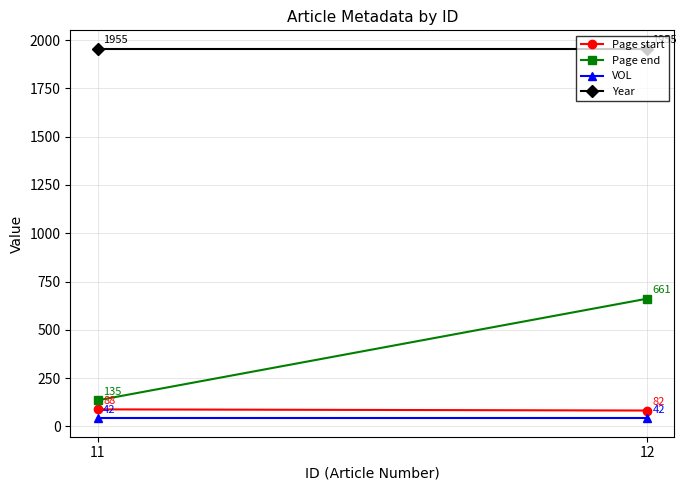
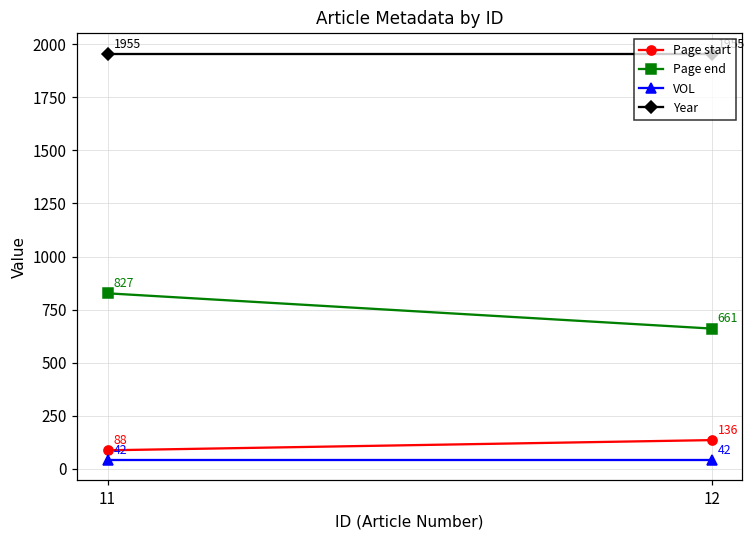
Page end, 11: 135 -> 827
Page start, 12: 82 -> 136
